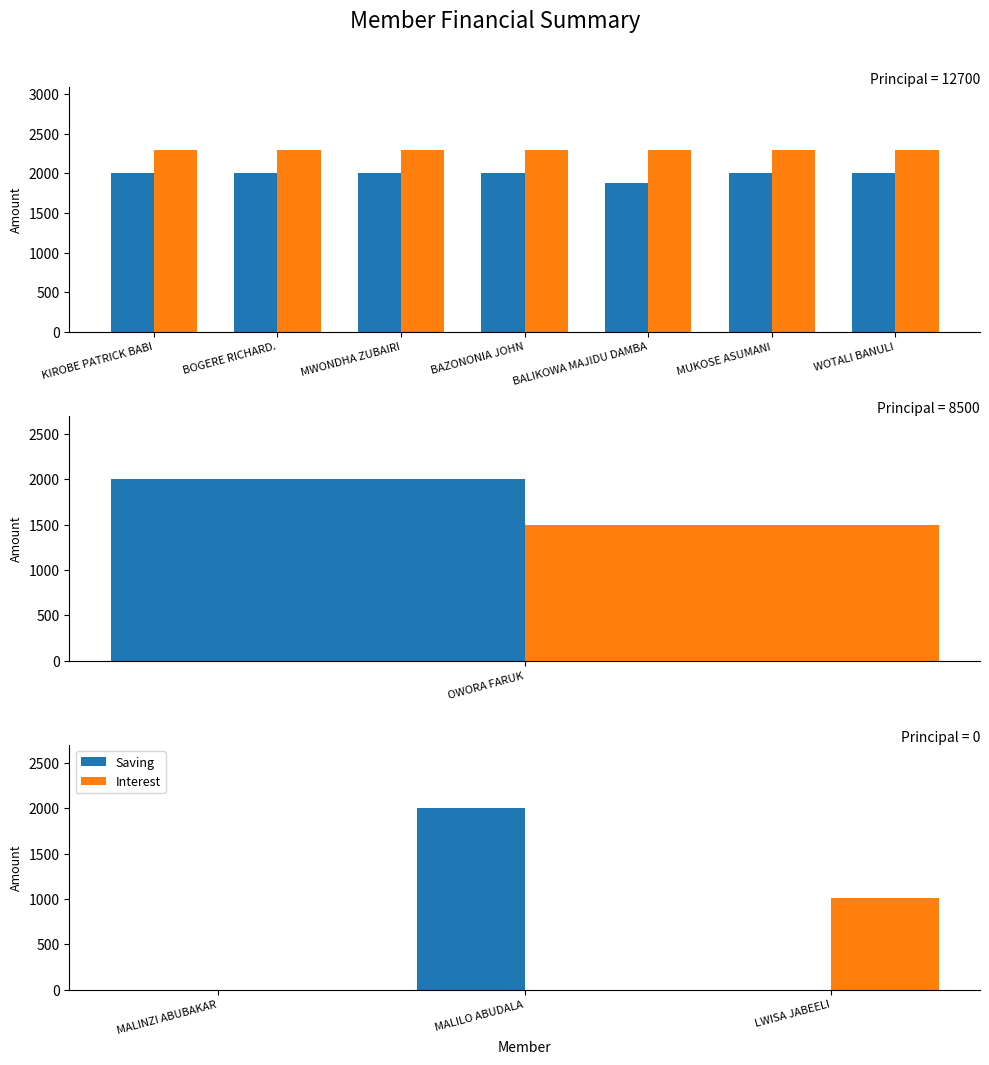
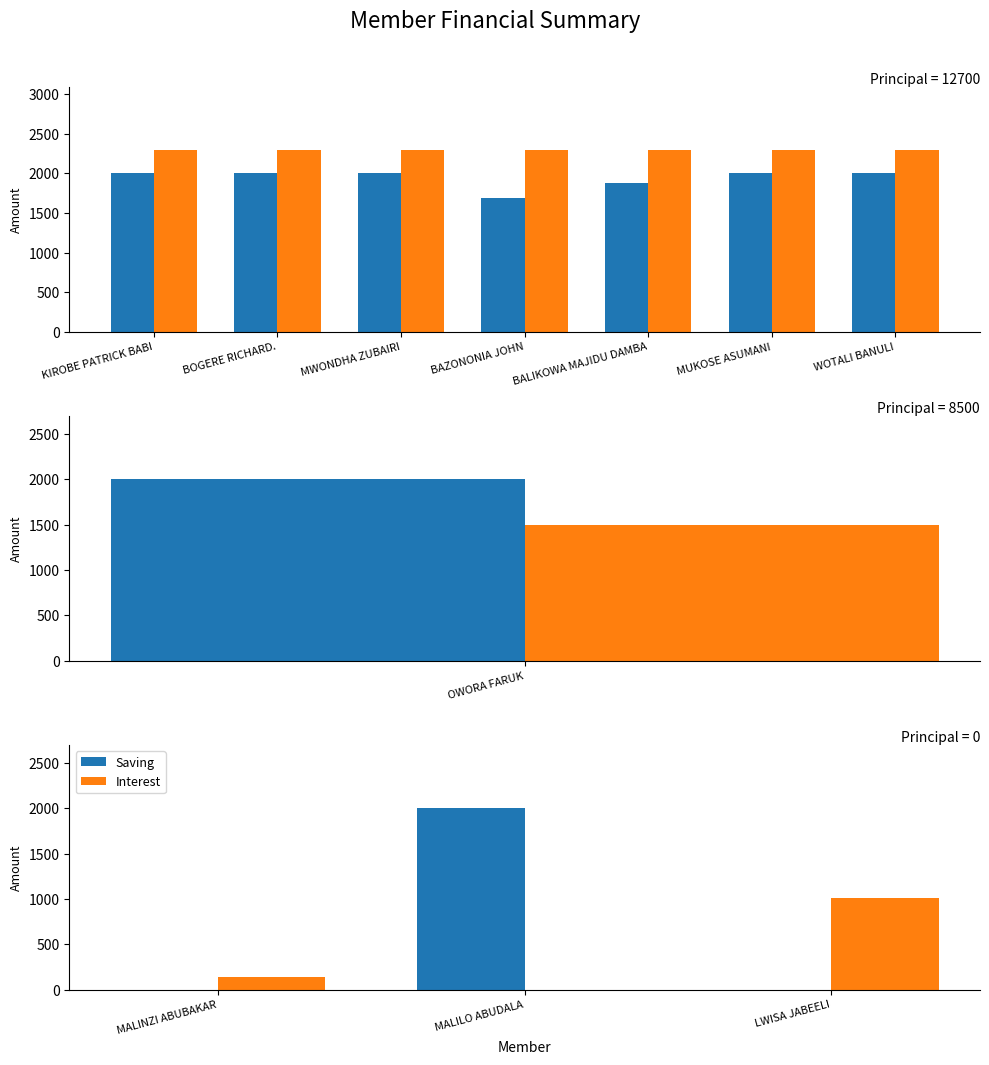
Principal = 12700, Saving, BAZONONIA JOHN: 2000 -> 1700
Principal = 0, Interest, MALINZI ABUBAKAR: 0 -> 100
